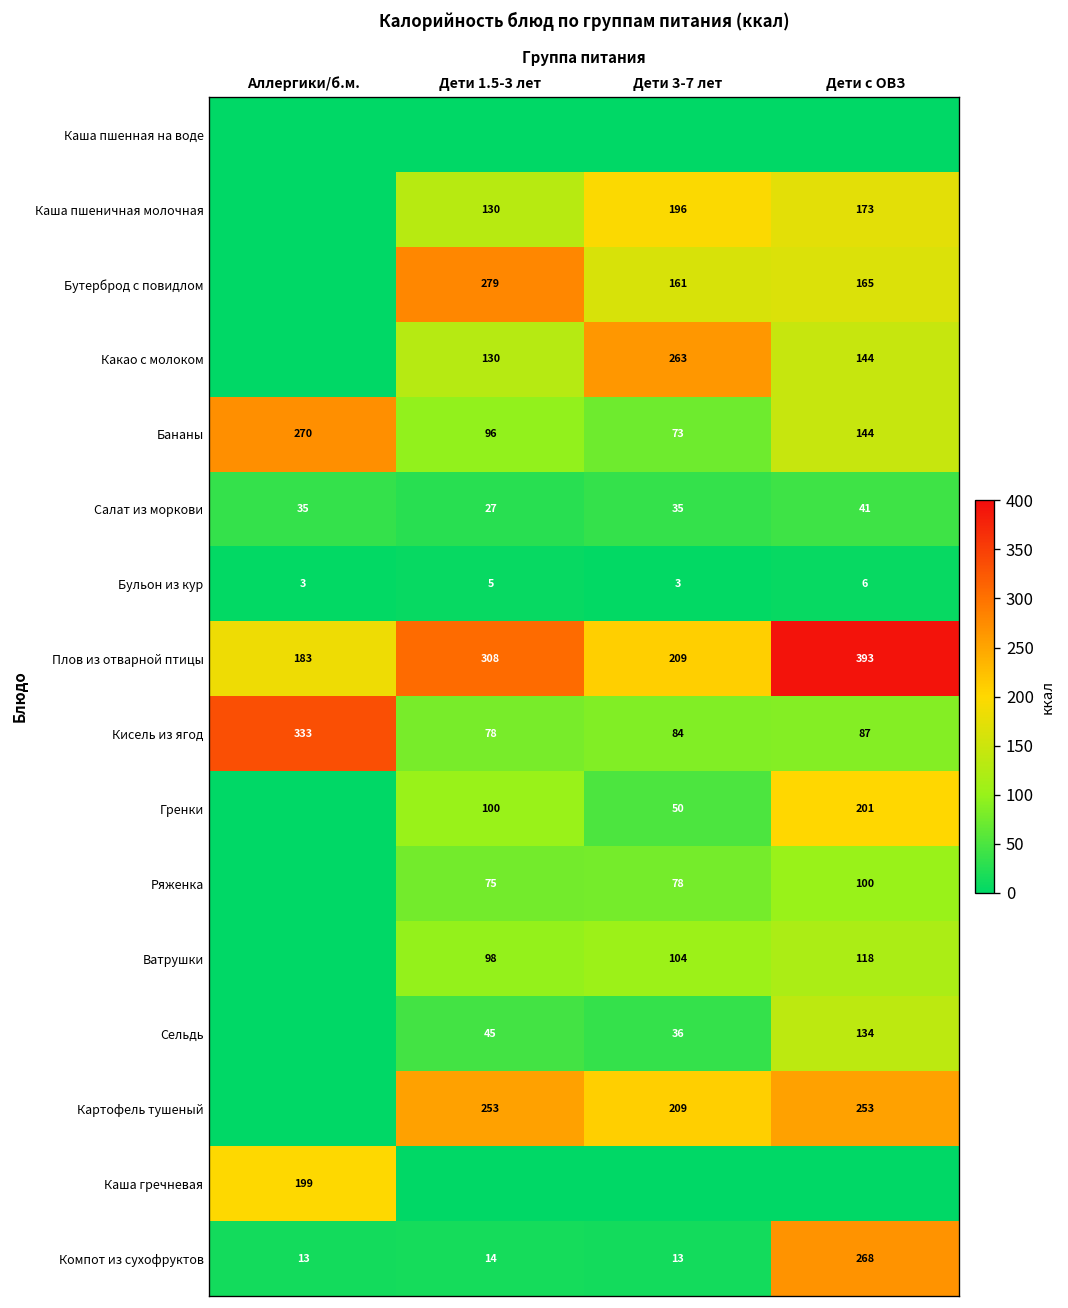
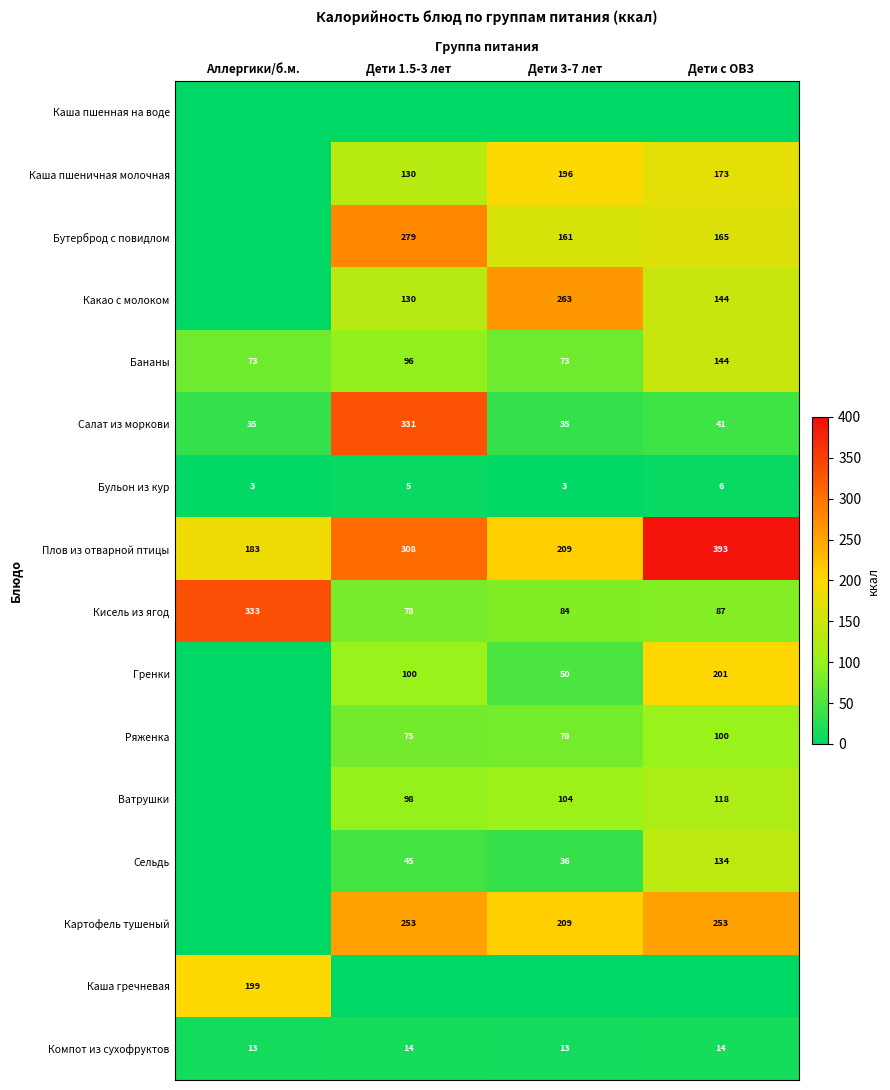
Бананы, Аллергики/б.м.: 270 -> 73
Салат из моркови, Дети 1.5-3 лет: 27 -> 331
Компот из сухофруктов, Дети с ОВЗ: 268 -> 14
